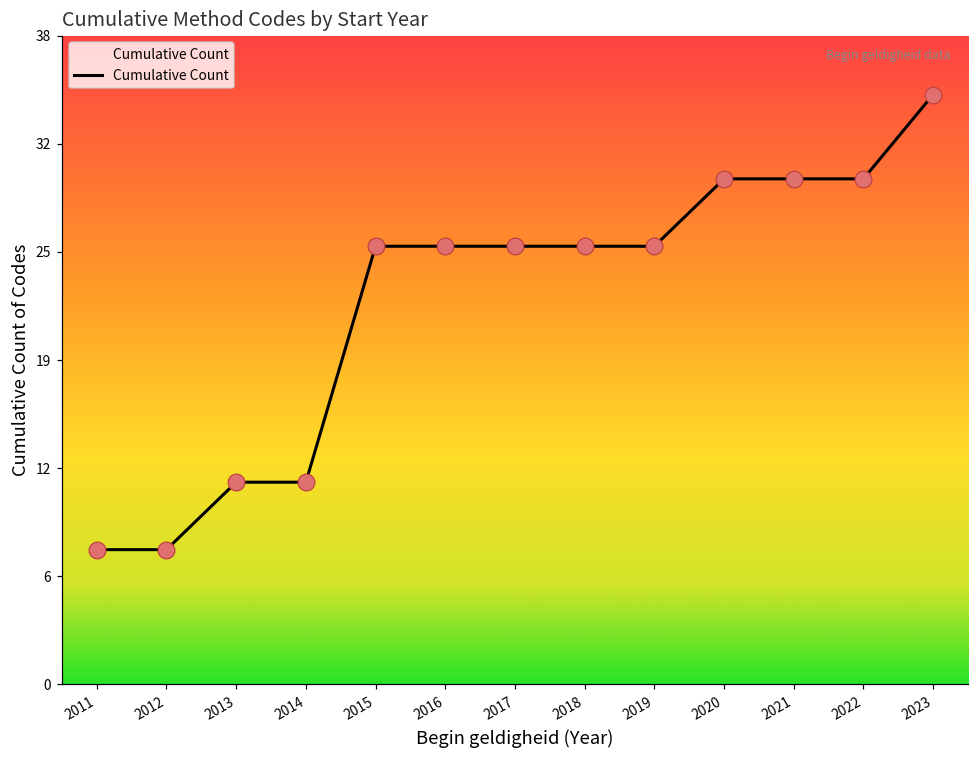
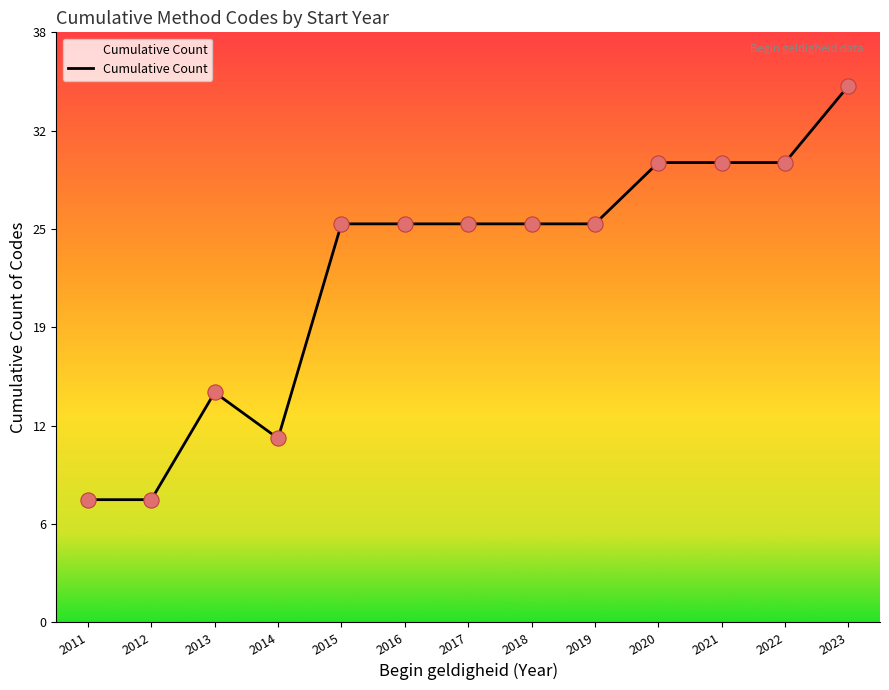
2013: 12 -> 15
